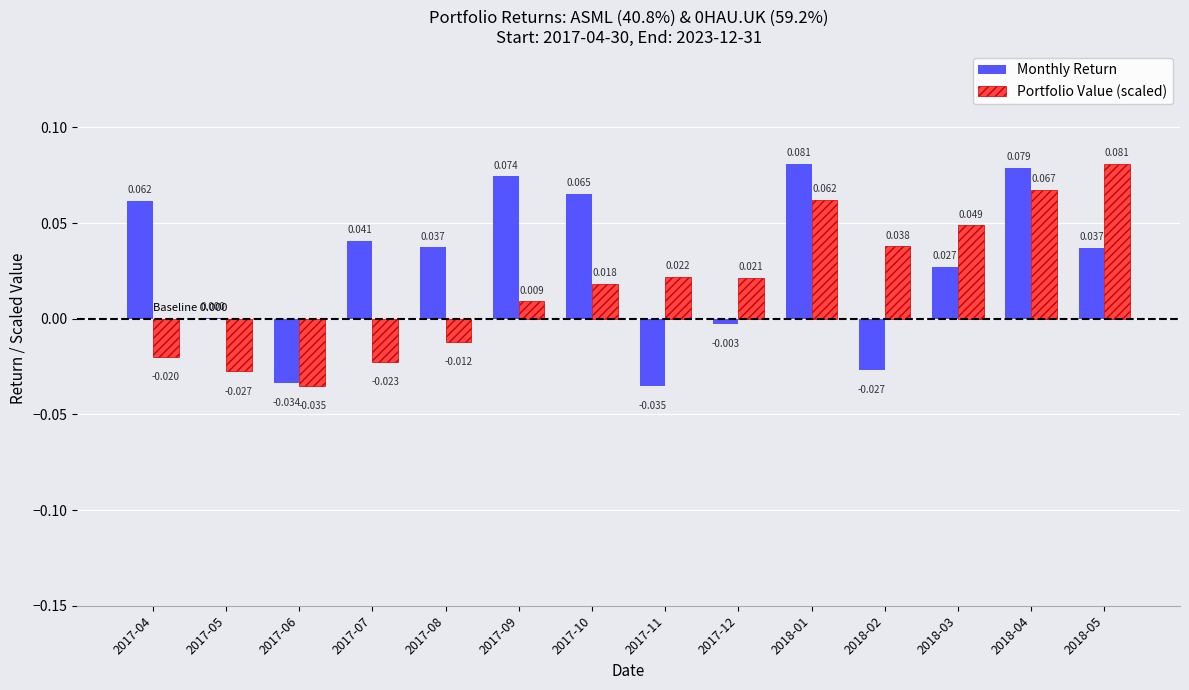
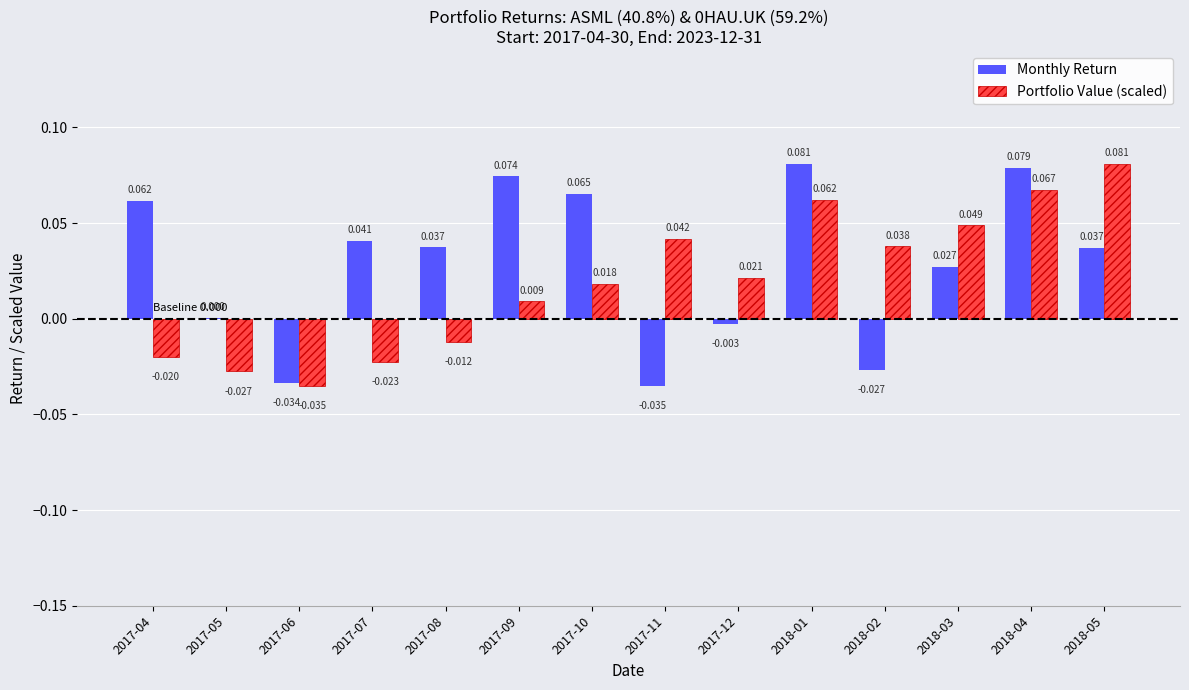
Portfolio Value (scaled), 2017-11: 0.022 -> 0.042
